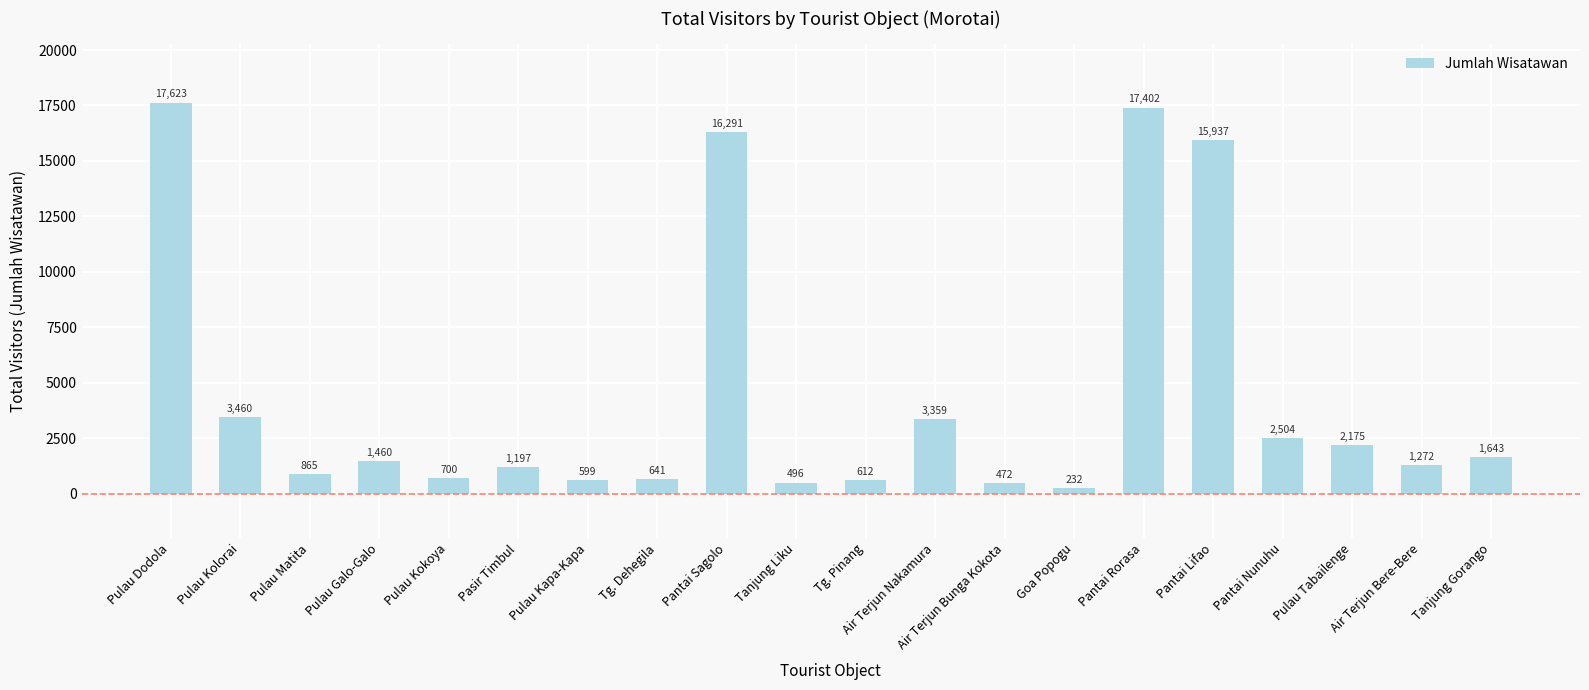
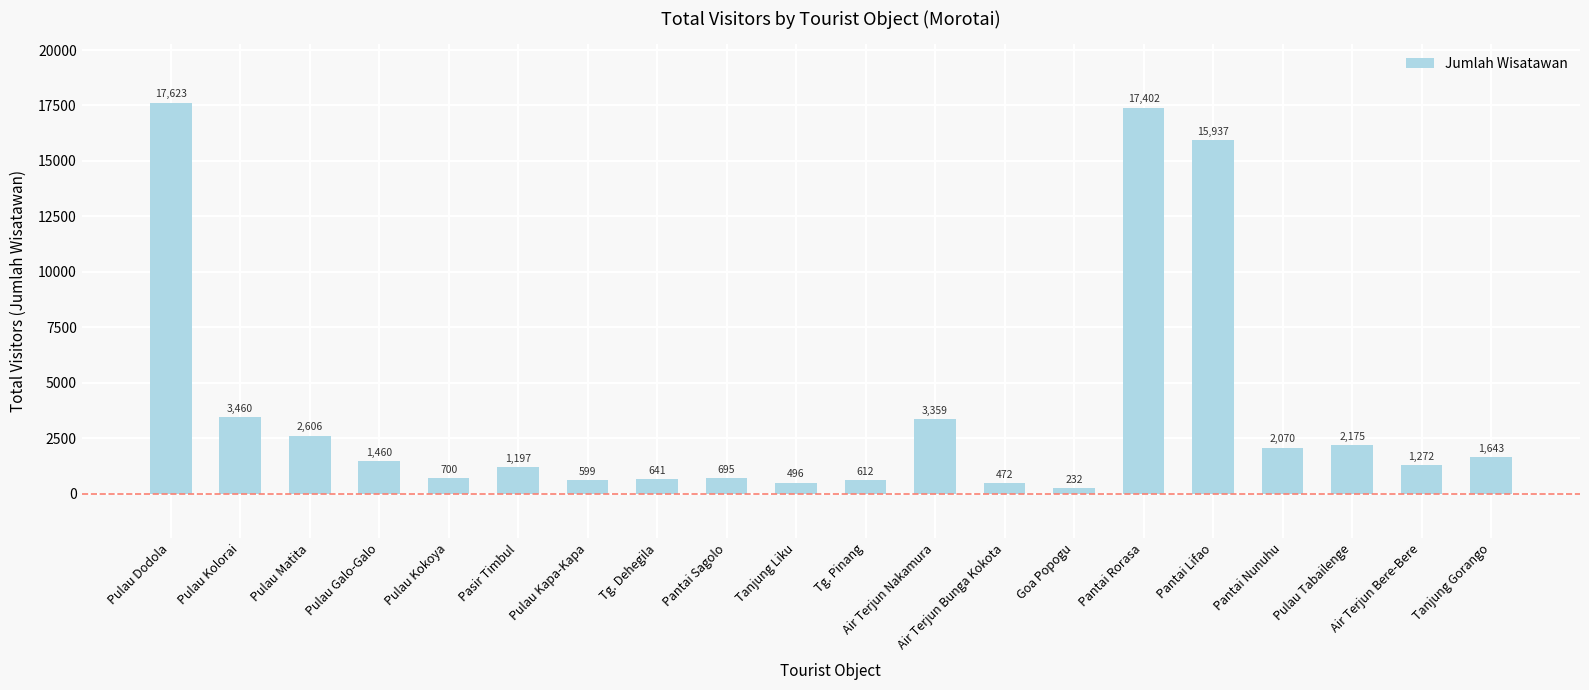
Pulau Matita: 865 -> 2,606
Pantai Sagolo: 16,291 -> 695
Pantai Nunuhu: 2,504 -> 2,070
